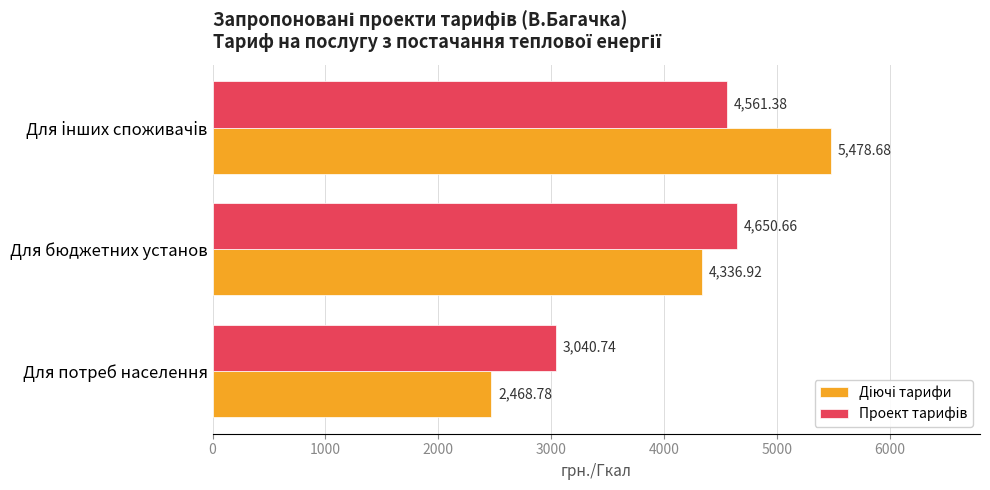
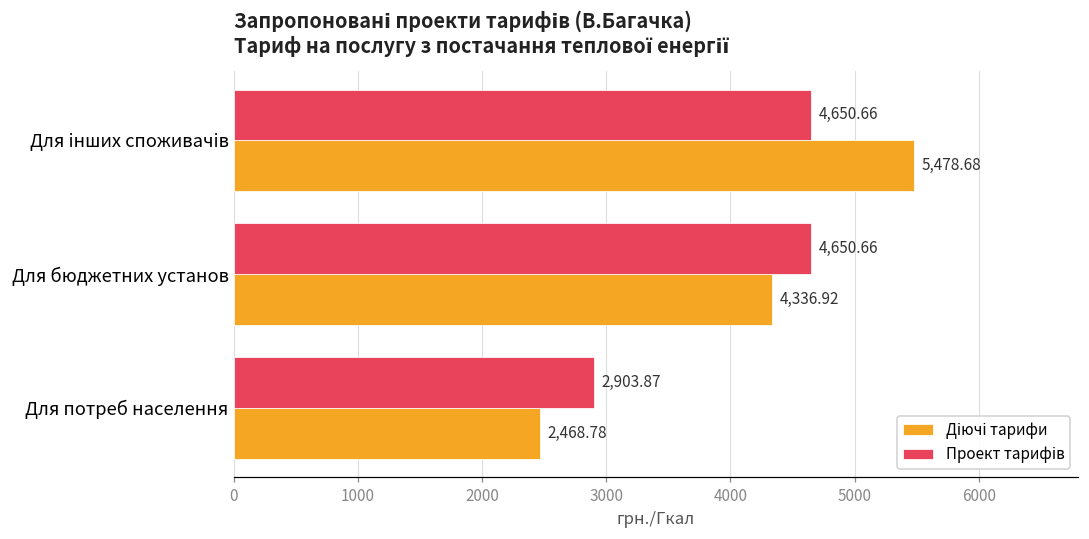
Проект тарифів, Для інших споживачів: 4,561.38 -> 4,650.66
Проект тарифів, Для потреб населення: 3,040.74 -> 2,903.87
